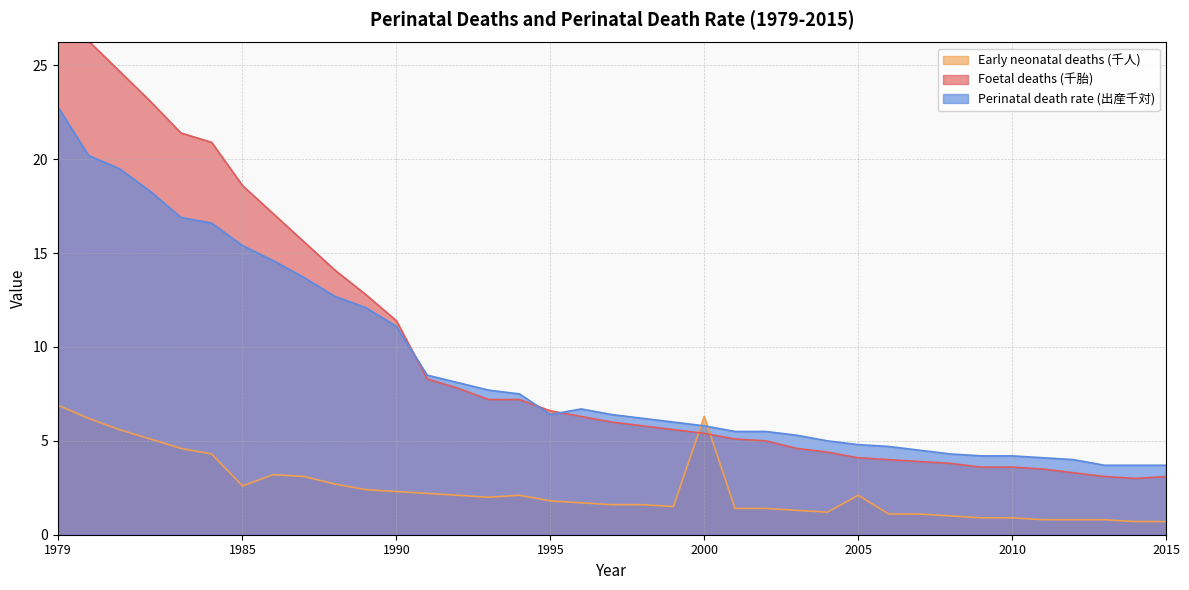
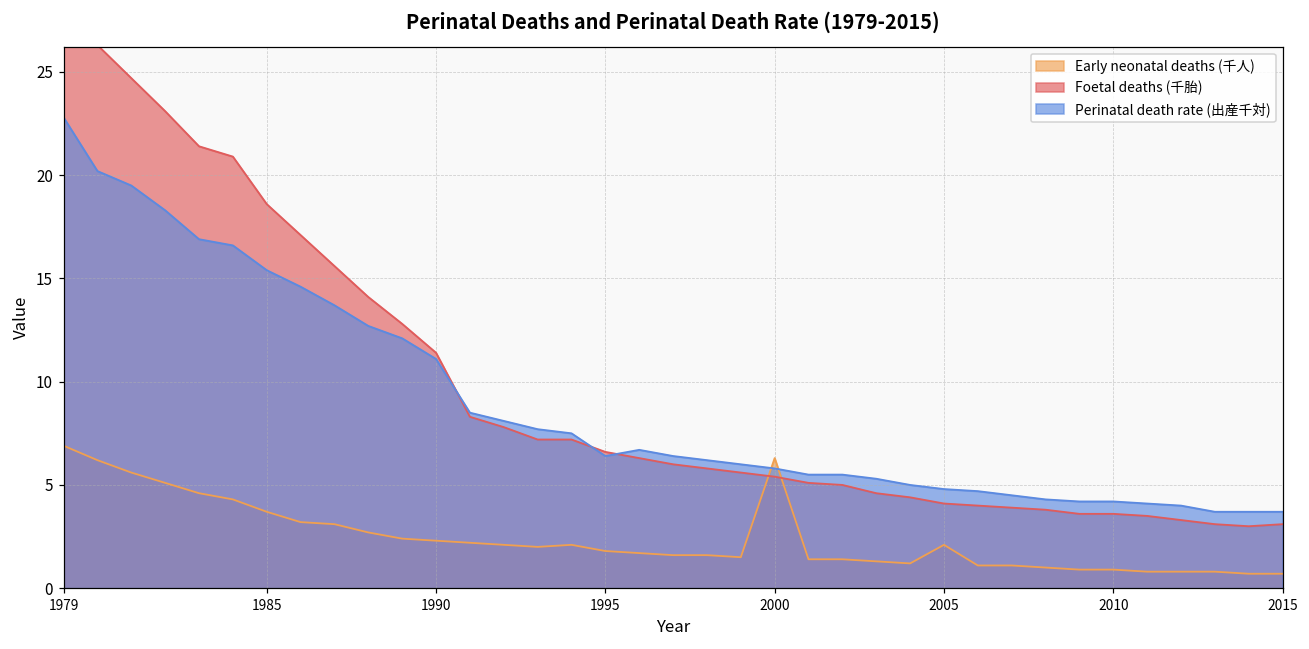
Early neonatal deaths (千人), 1985: 2.6 -> 3.7
